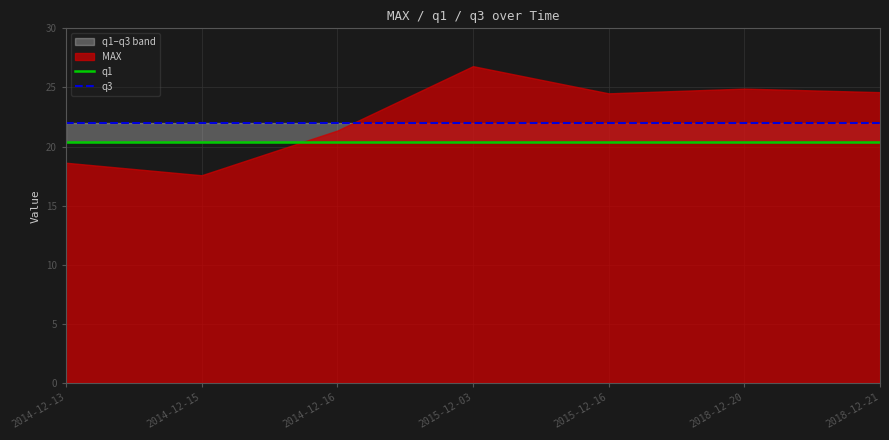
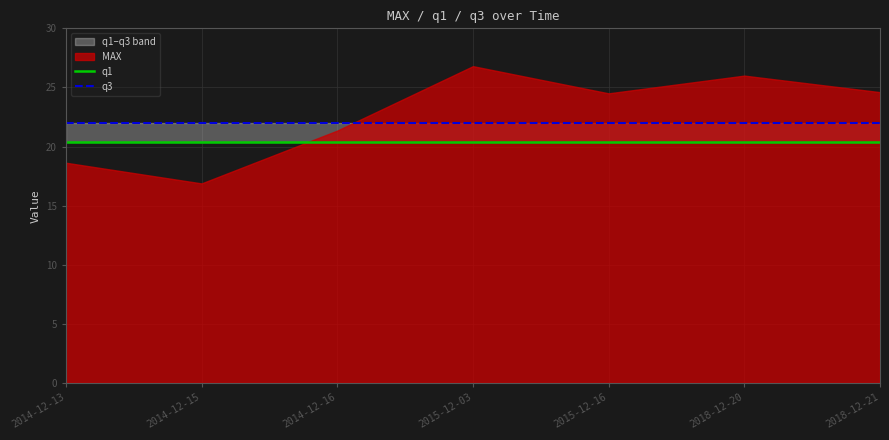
MAX, 2014-12-15: 17.6 -> 16.9
MAX, 2018-12-20: 24.9 -> 26.0
